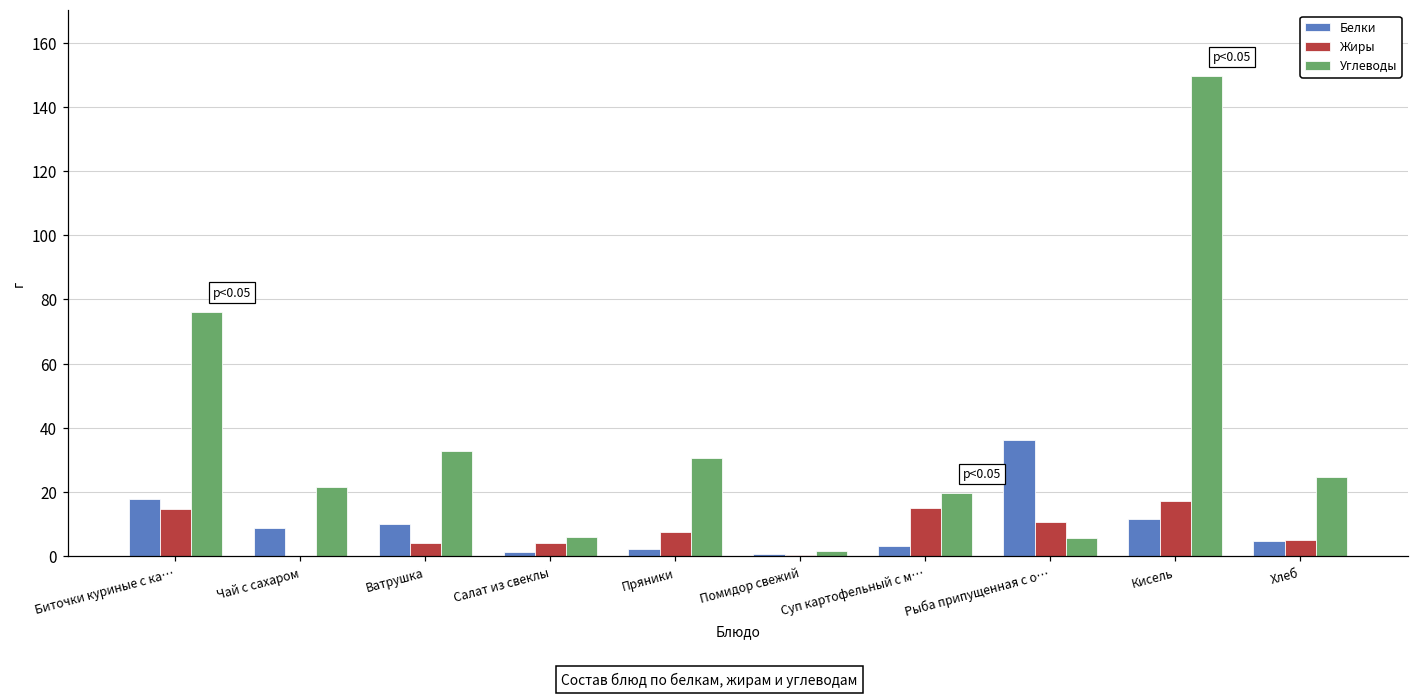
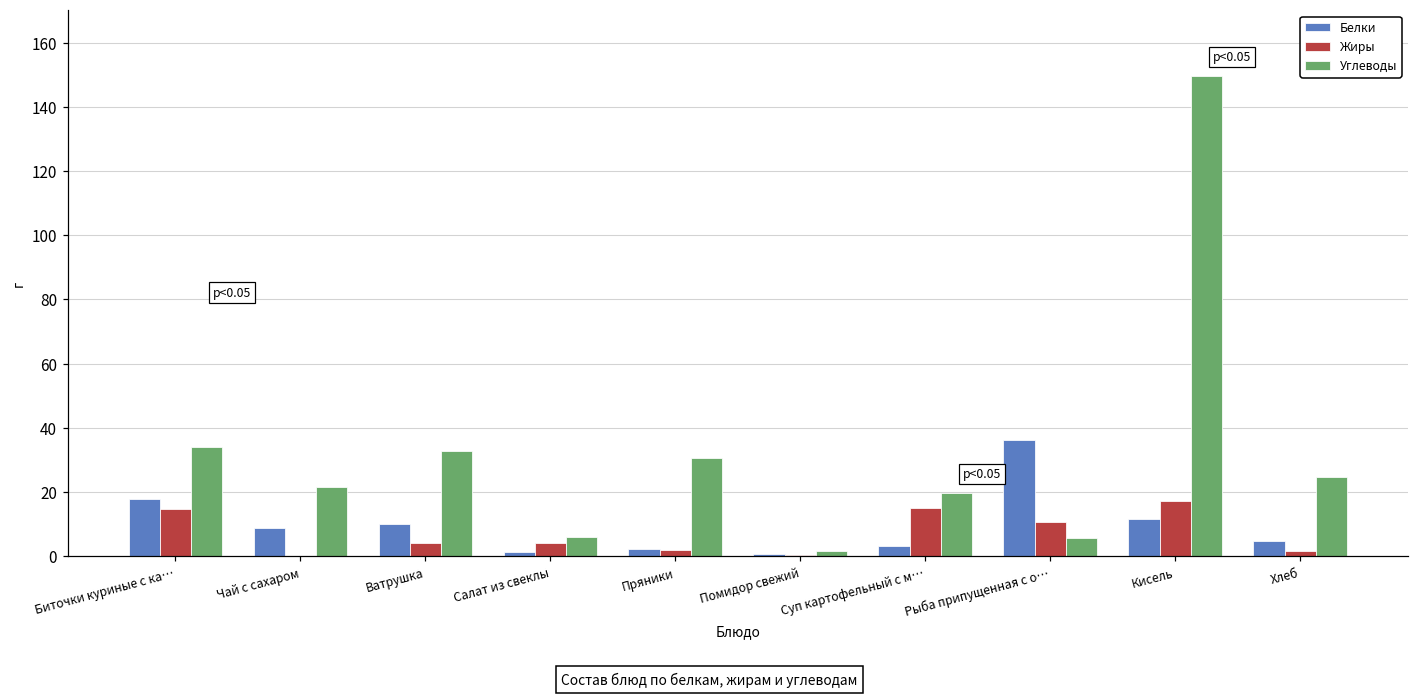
Углеводы, Биточки куриные с ка…: 76 -> 34
Жиры, Пряники: 8 -> 2
Жиры, Хлеб: 5 -> 2
